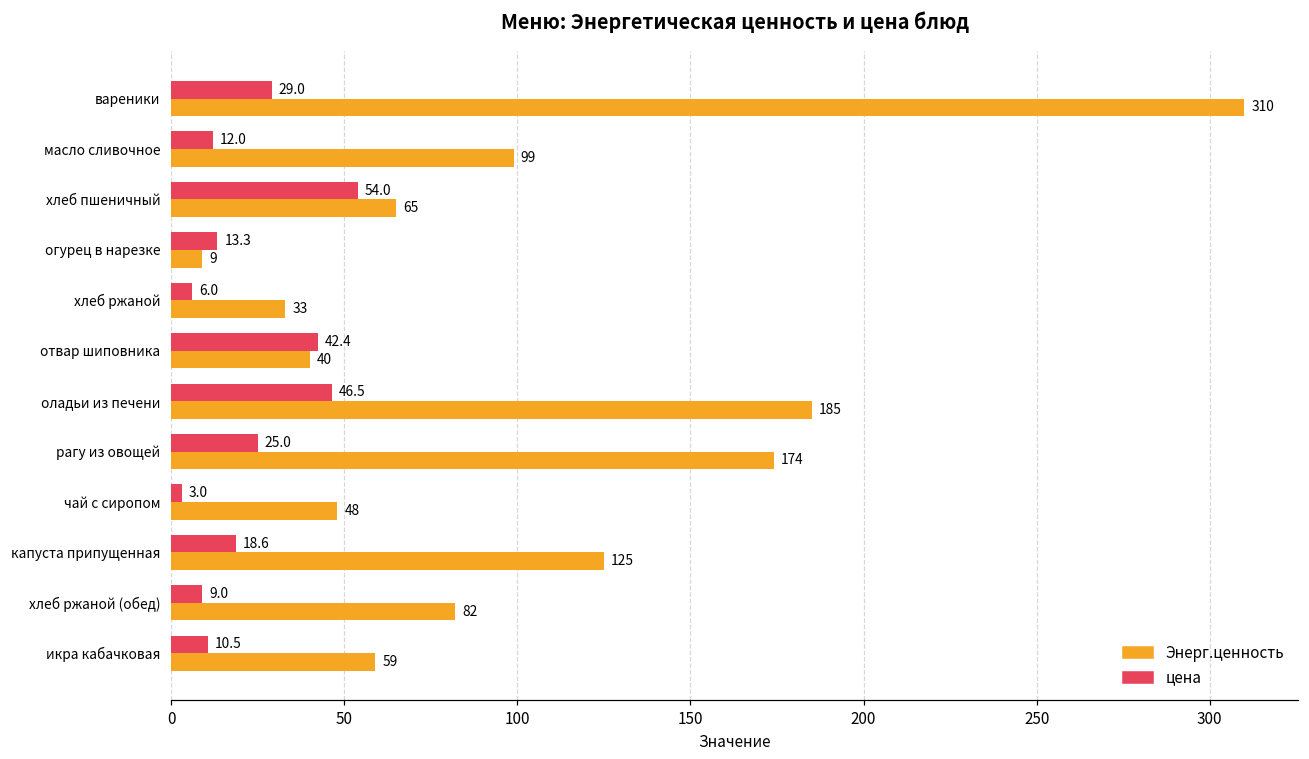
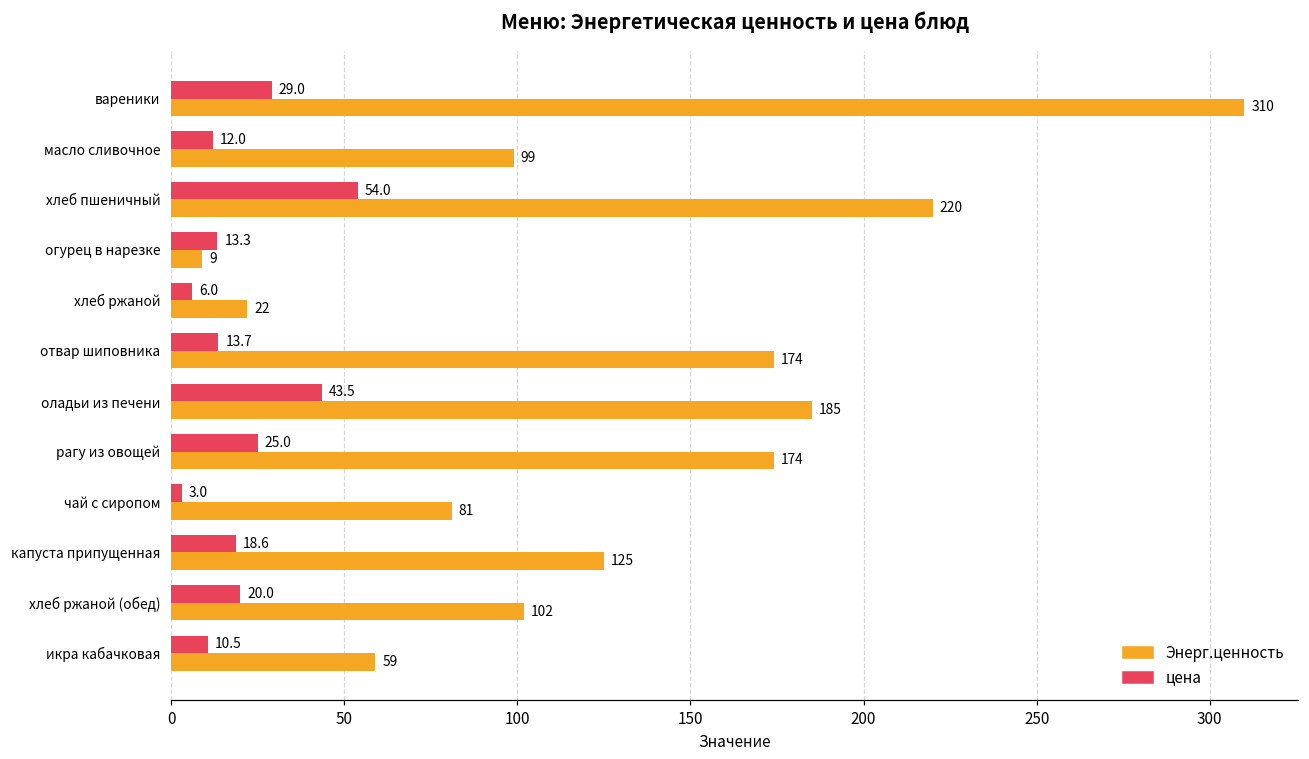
Энерг.ценность, хлеб пшеничный: 65 -> 220
Энерг.ценность, хлеб ржаной: 33 -> 22
цена, отвар шиповника: 42.4 -> 13.7
Энерг.ценность, отвар шиповника: 40 -> 174
цена, оладьи из печени: 46.5 -> 43.5
Энерг.ценность, чай с сиропом: 48 -> 81
цена, хлеб ржаной (обед): 9.0 -> 20.0
Энерг.ценность, хлеб ржаной (обед): 82 -> 102
